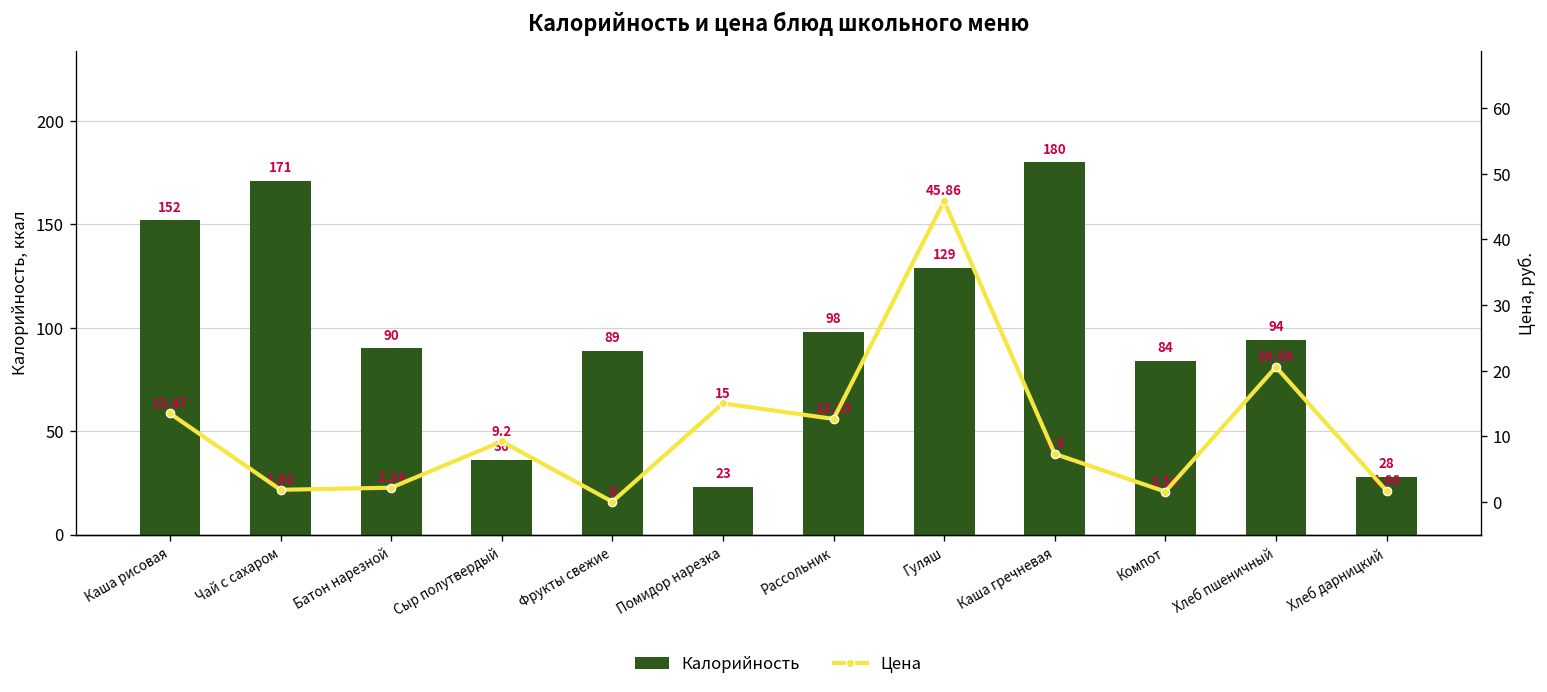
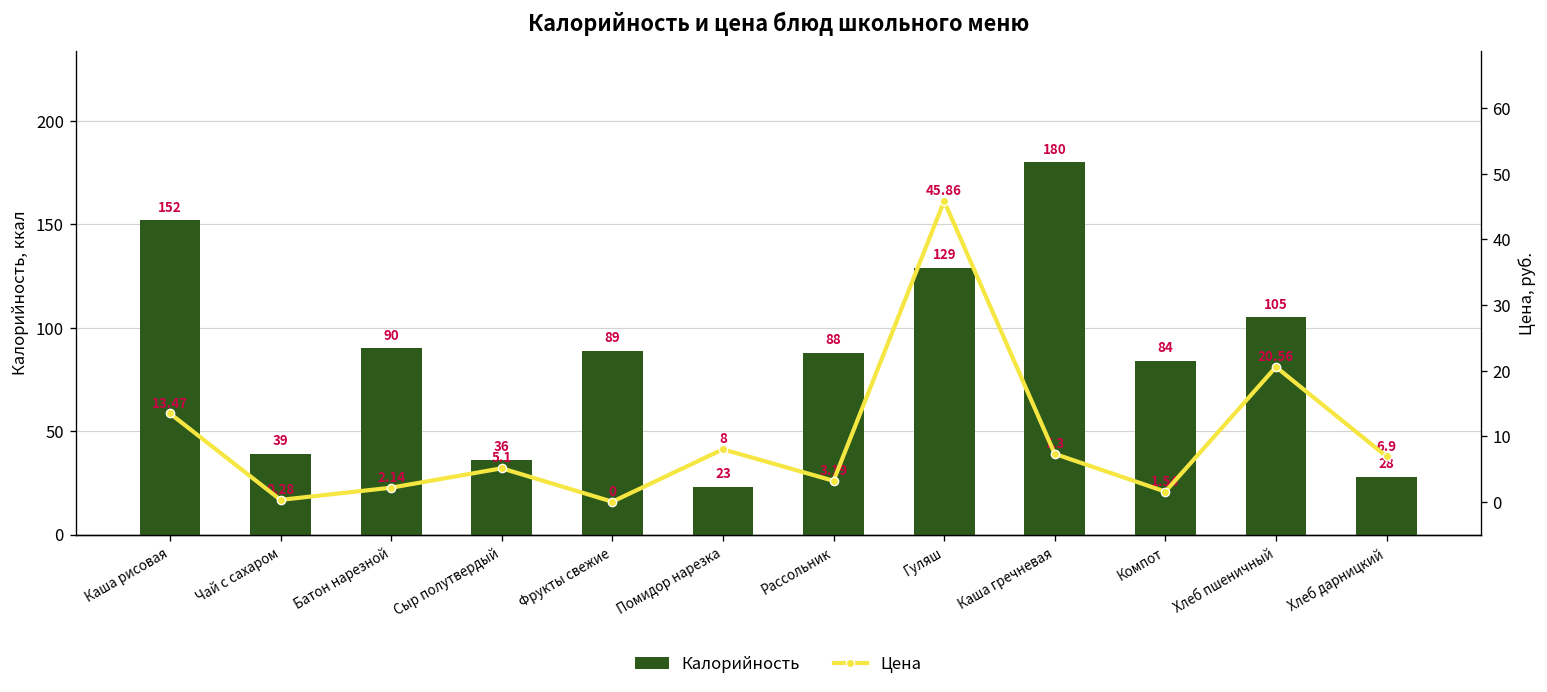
Калорийность, Чай с сахаром: 171 -> 39
Калорийность, Рассольник: 98 -> 88
Калорийность, Хлеб пшеничный: 94 -> 105
Цена, Чай с сахаром: 1.82 -> 0.28
Цена, Сыр полутвердый: 9.2 -> 5.1
Цена, Помидор нарезка: 15 -> 8
Цена, Рассольник: 12.63 -> 3.19
Цена, Хлеб дарницкий: 1.66 -> 6.9
